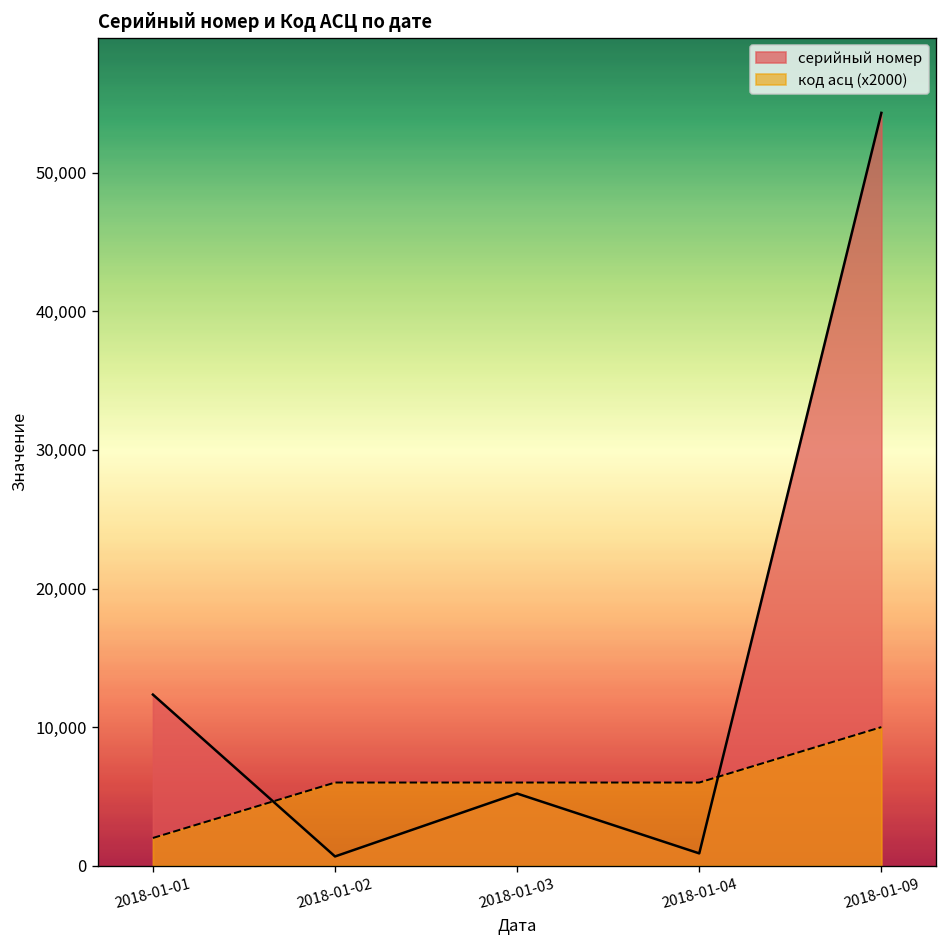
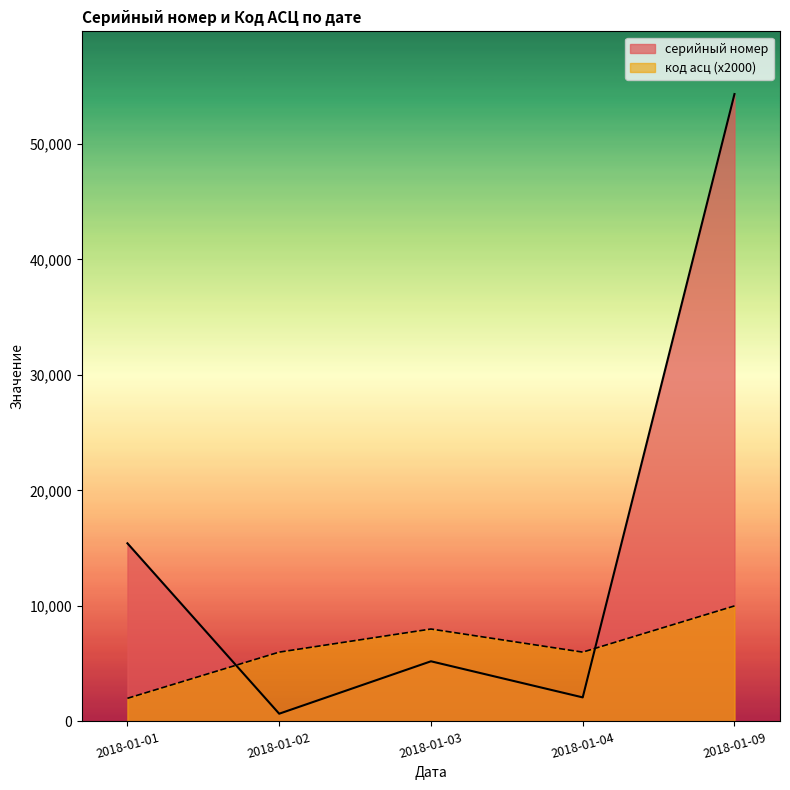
серийный номер, 2018-01-01: 12,300 -> 15,400
код асц (x2000), 2018-01-03: 6,000 -> 8,000
серийный номер, 2018-01-04: 900 -> 2,100
